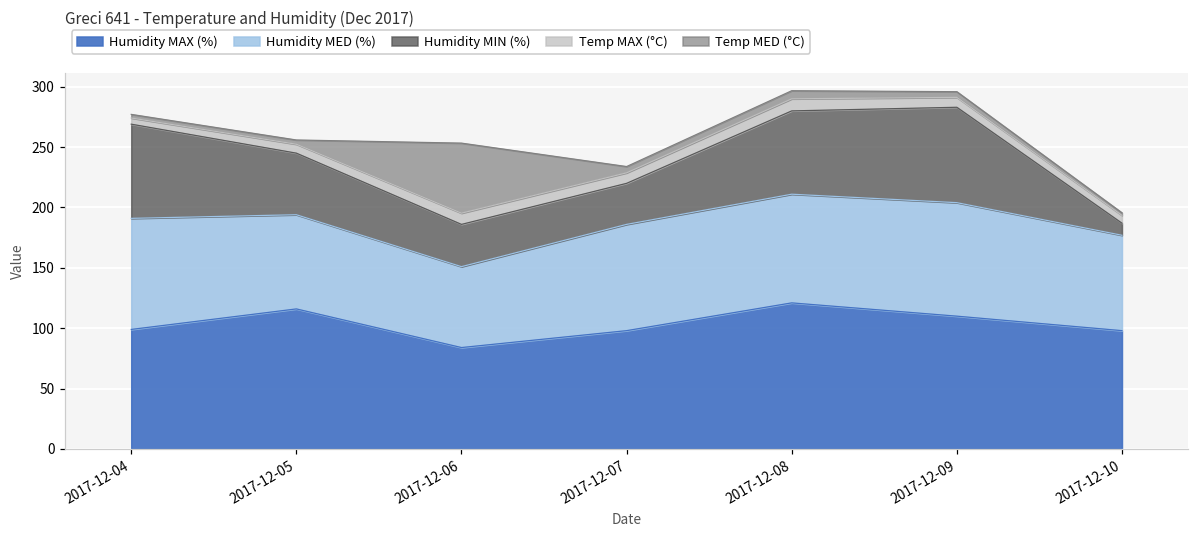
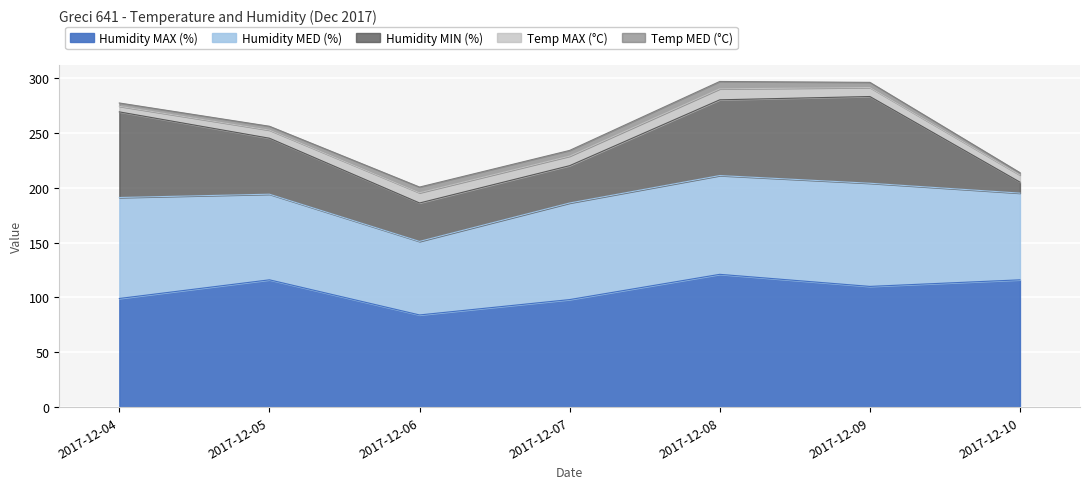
Temp MED (°C), 2017-12-06: 58 -> 5
Humidity MAX (%), 2017-12-10: 98 -> 116
